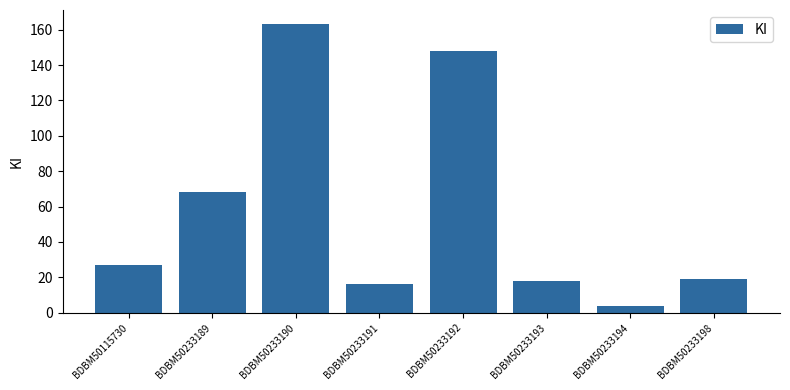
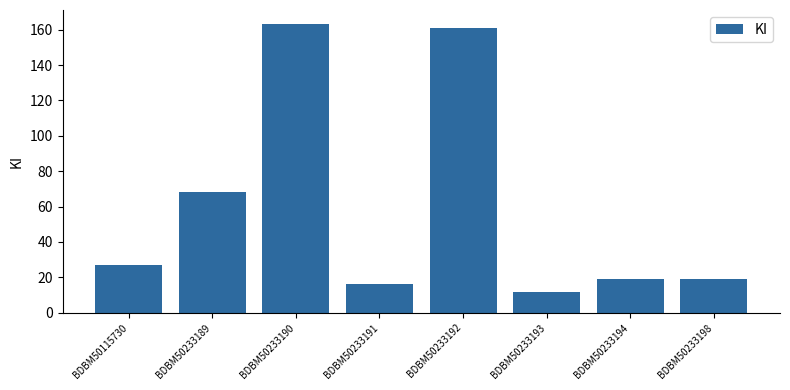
BDBM50233192: 148 -> 161
BDBM50233193: 18 -> 12
BDBM50233194: 4 -> 19
